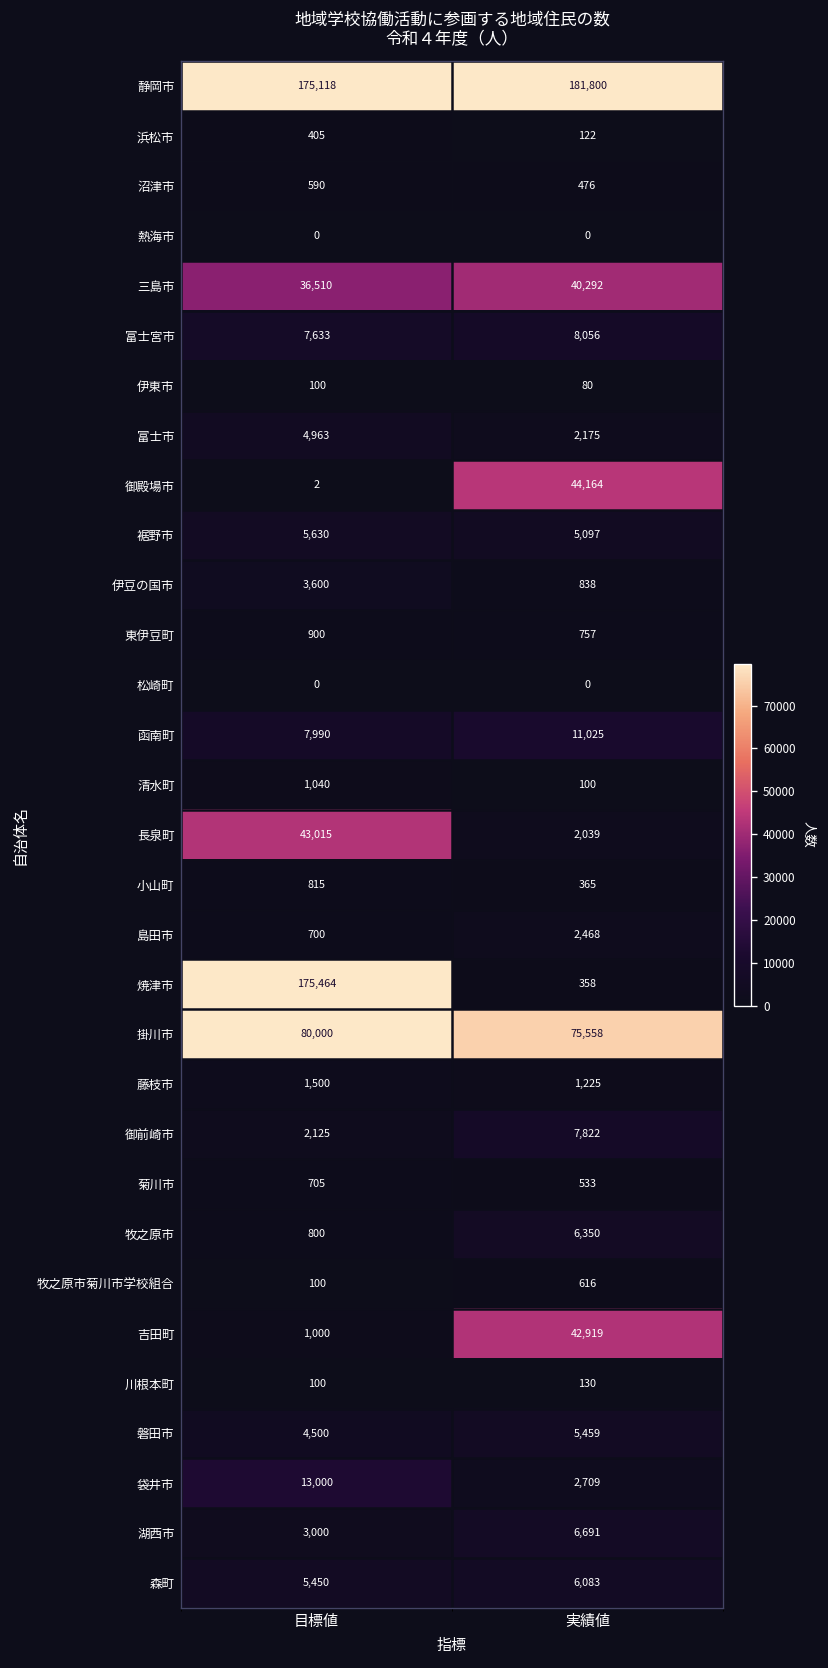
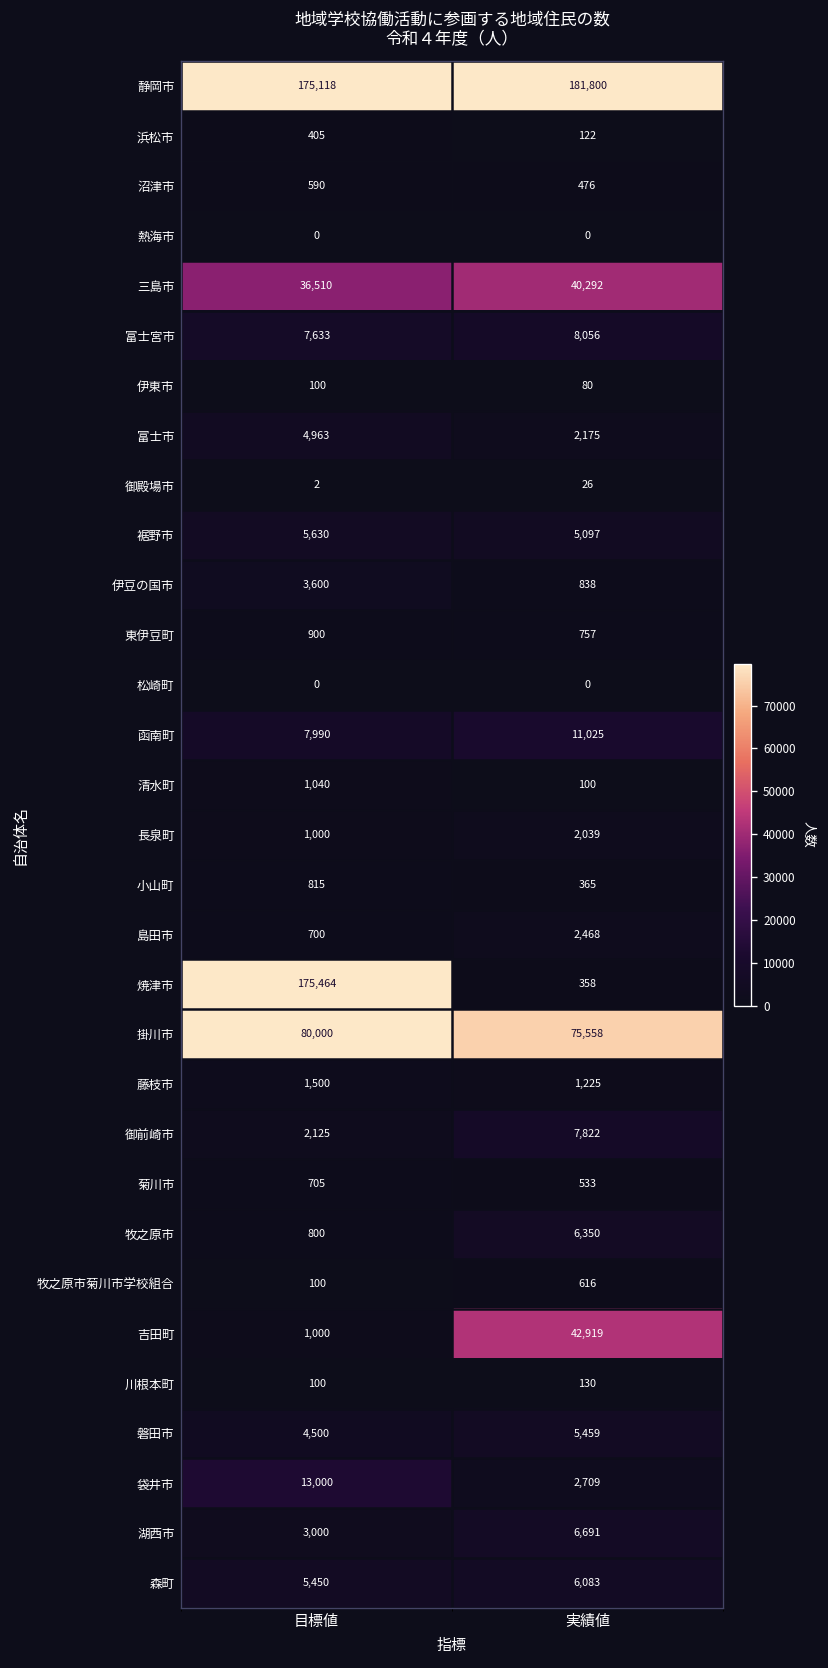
御殿場市, 実績値: 44,164 -> 26
長泉町, 目標値: 43,015 -> 1,000
